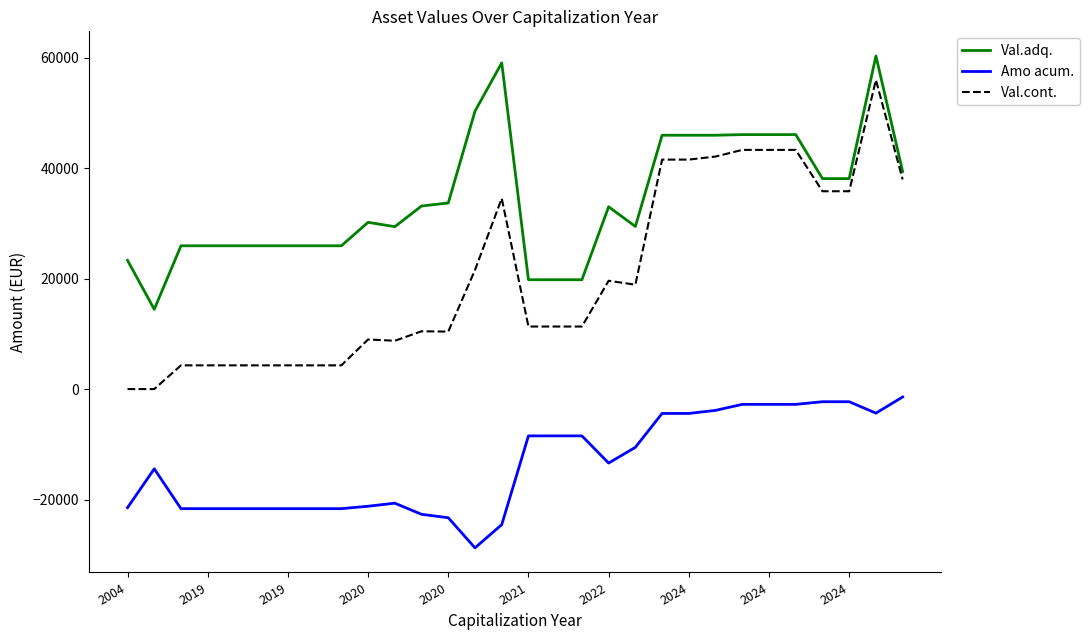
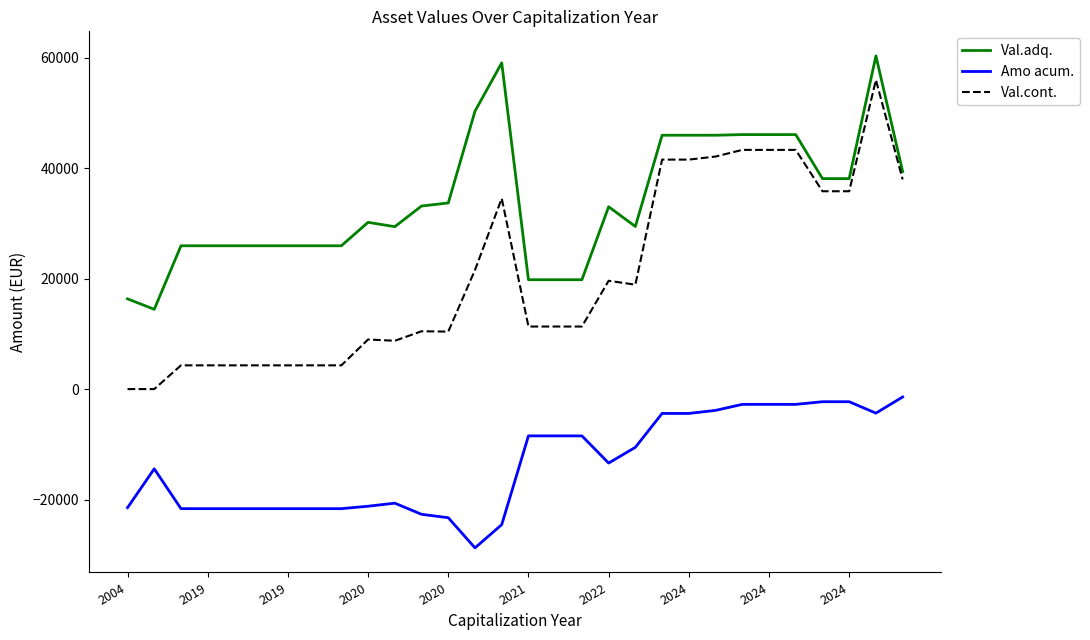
Val.adq., 2004: 23000 -> 16000
